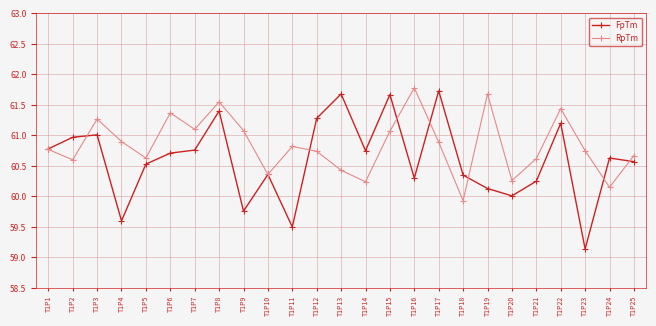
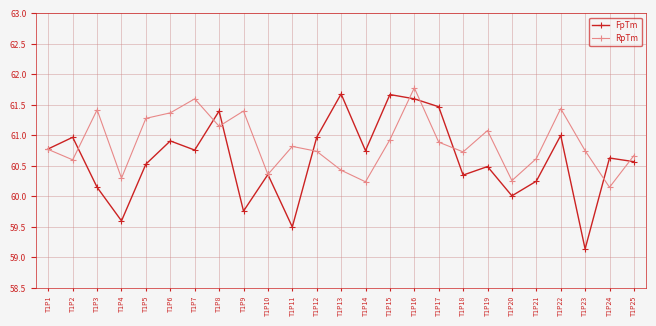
FpTm, T1P3: 61.0 -> 60.2
RpTm, T1P3: 61.3 -> 61.4
RpTm, T1P4: 60.9 -> 60.3
RpTm, T1P5: 60.6 -> 61.3
FpTm, T1P6: 60.7 -> 60.9
RpTm, T1P7: 61.1 -> 61.6
RpTm, T1P8: 61.6 -> 61.2
RpTm, T1P9: 61.1 -> 61.4
FpTm, T1P12: 61.3 -> 61.0
RpTm, T1P15: 61.1 -> 60.9
FpTm, T1P16: 60.3 -> 61.6
FpTm, T1P17: 61.7 -> 61.5
RpTm, T1P18: 59.9 -> 60.7
FpTm, T1P19: 60.1 -> 60.5
RpTm, T1P19: 61.7 -> 61.1
FpTm, T1P22: 61.2 -> 61.0
